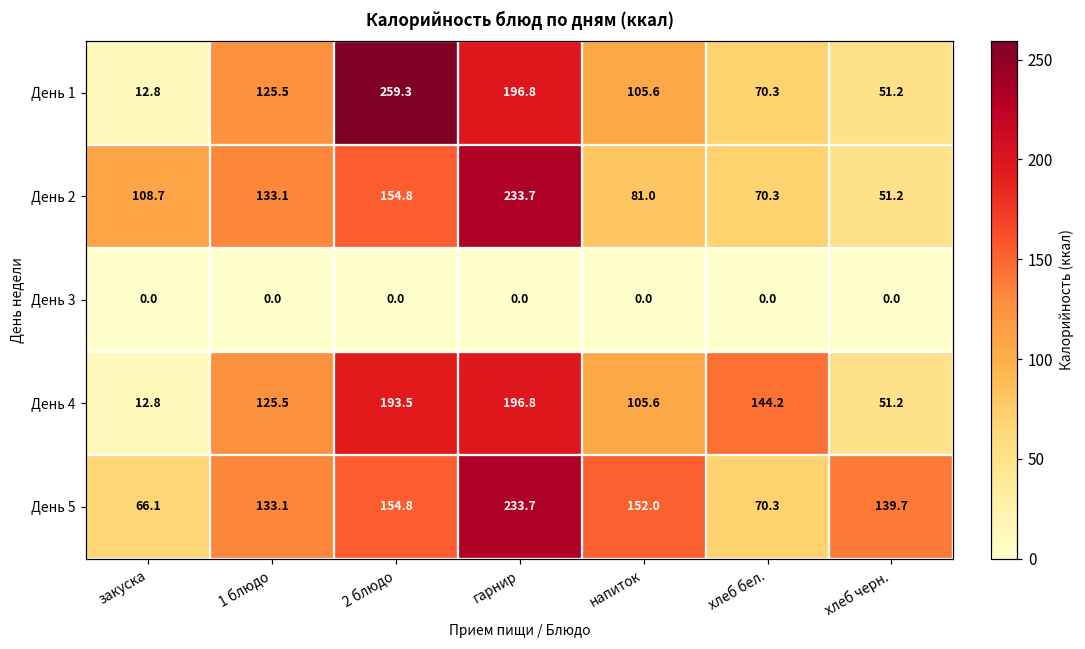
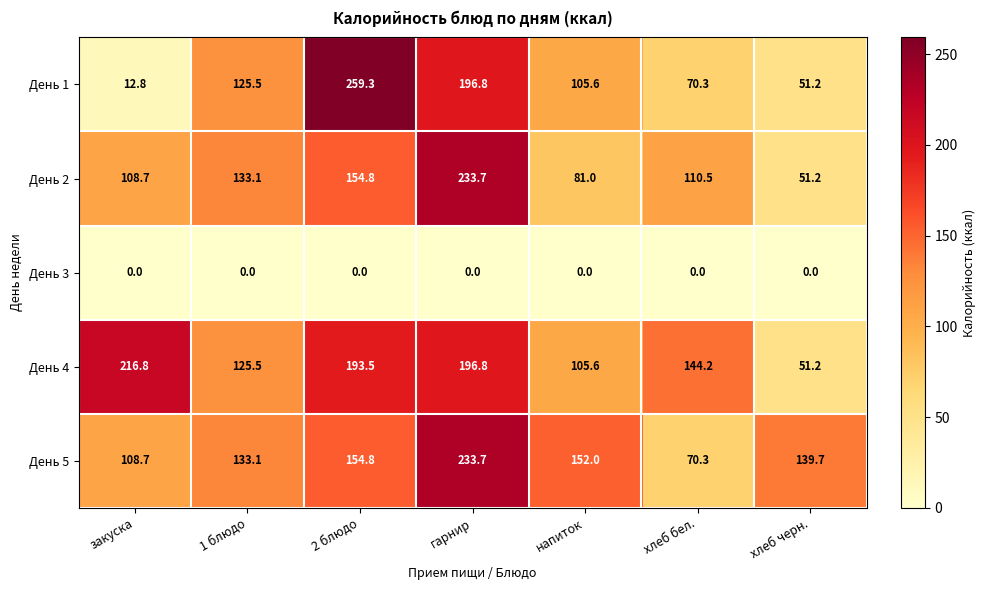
День 2, хлеб бел.: 70.3 -> 110.5
День 4, закуска: 12.8 -> 216.8
День 5, закуска: 66.1 -> 108.7
